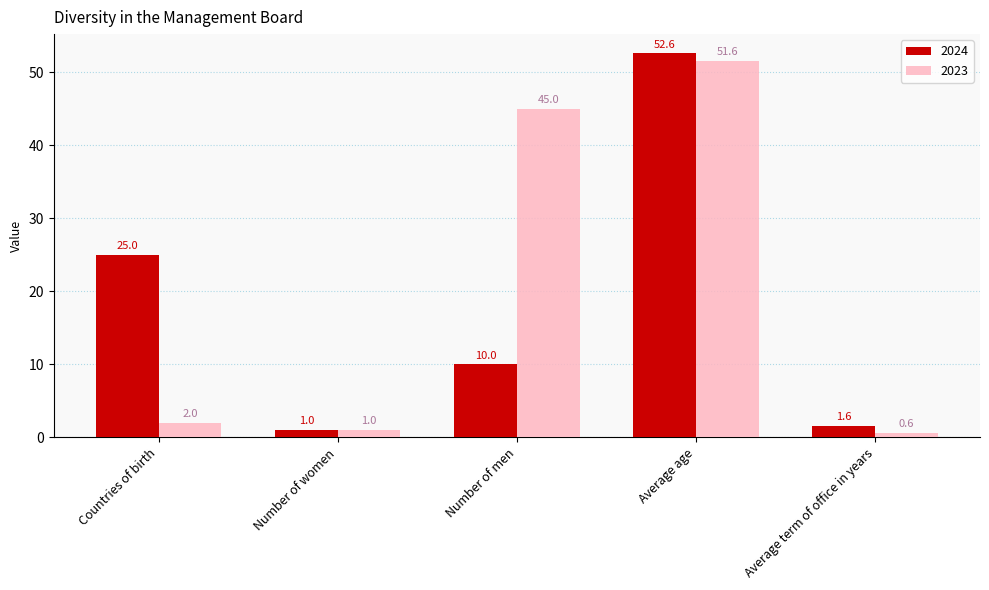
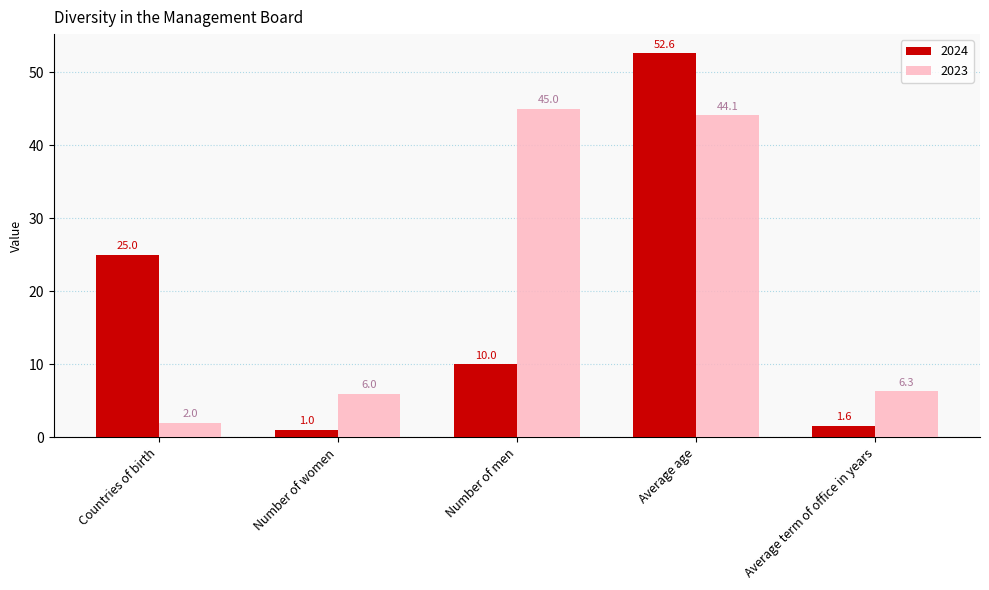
2023, Number of women: 1.0 -> 6.0
2023, Average age: 51.6 -> 44.1
2023, Average term of office in years: 0.6 -> 6.3
